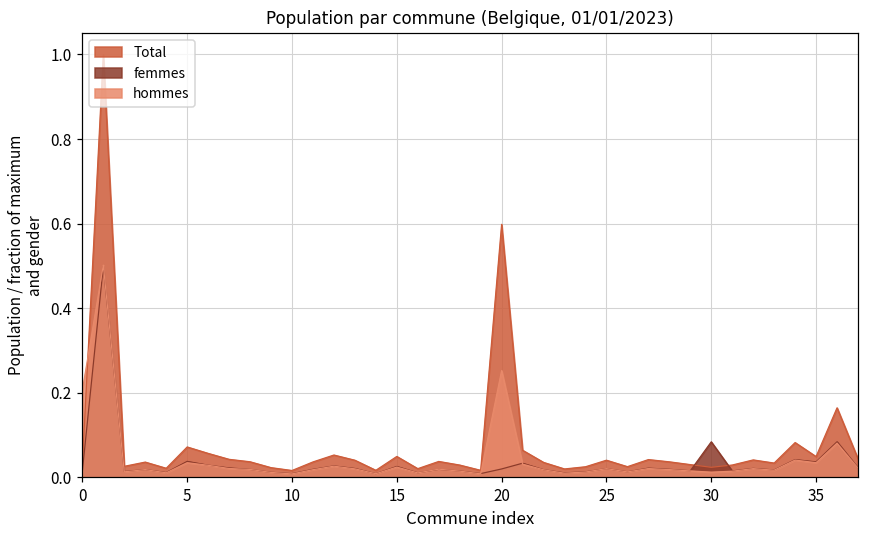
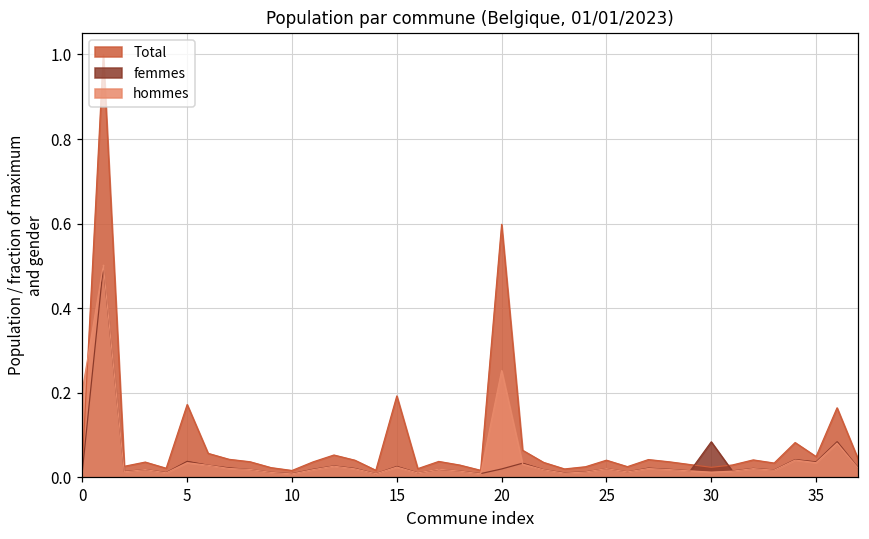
Total, 5: 0.07 -> 0.17
Total, 15: 0.05 -> 0.19
